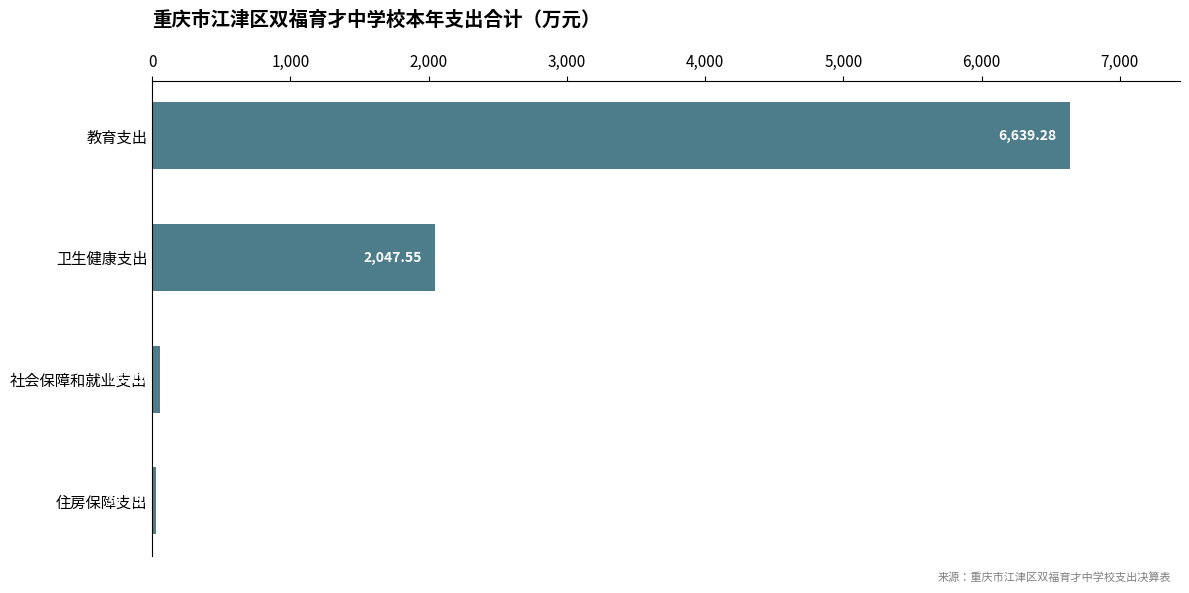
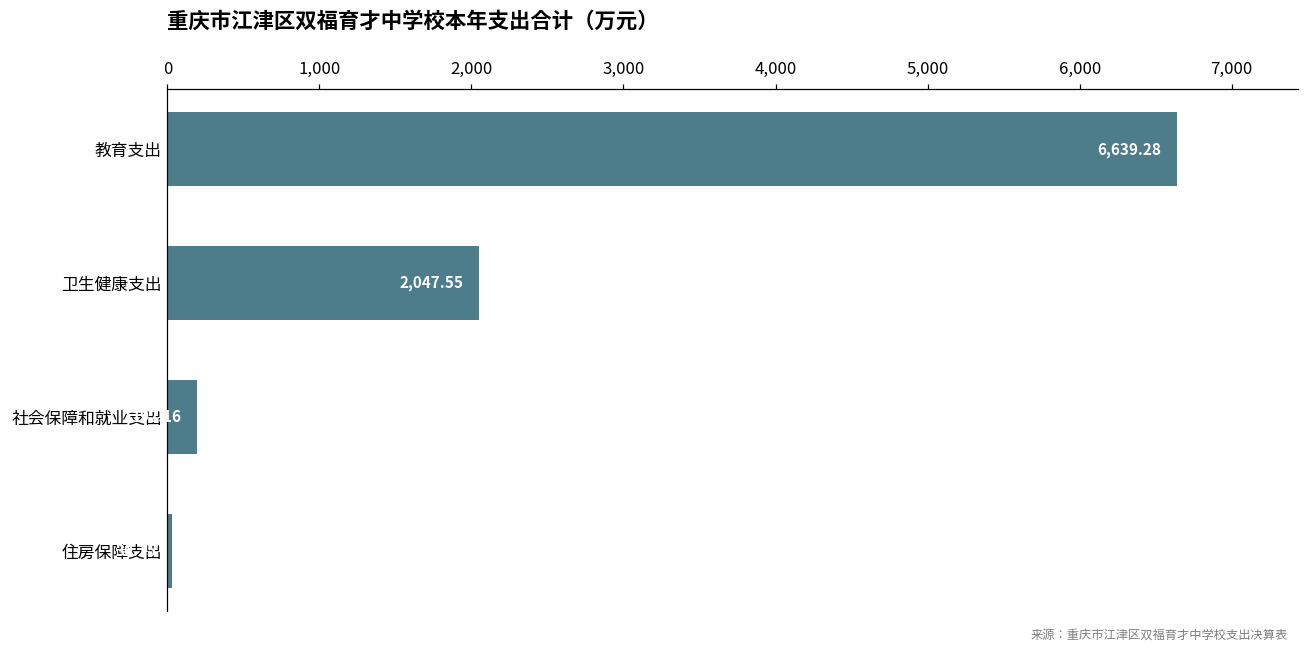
社会保障和就业支出: 60 -> 190
